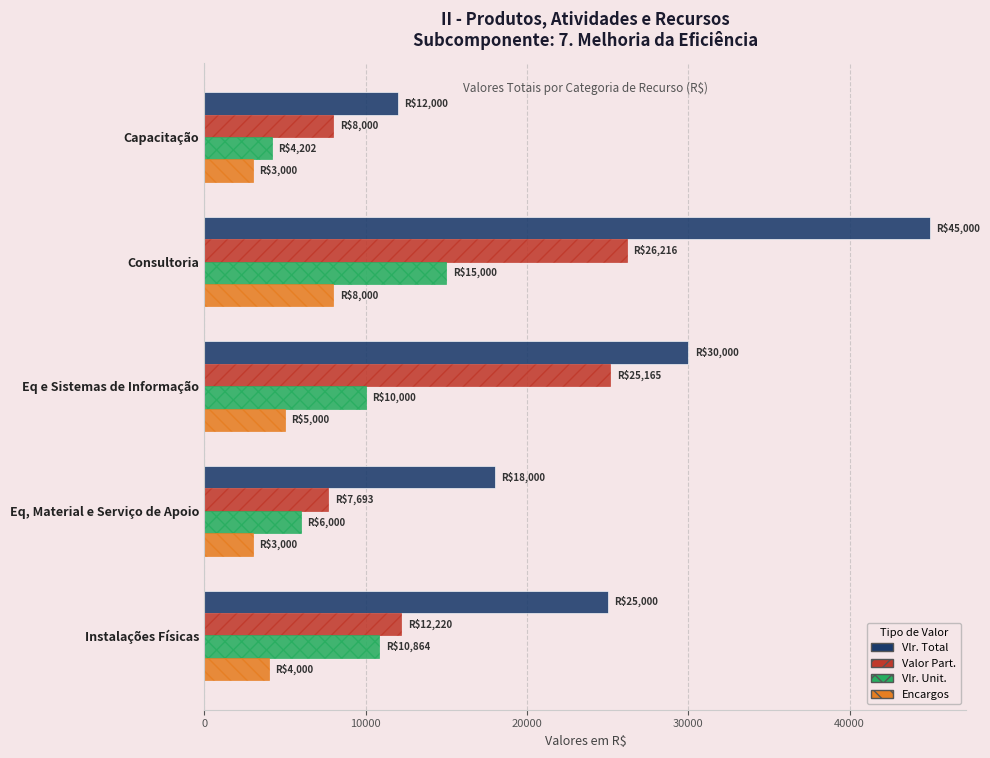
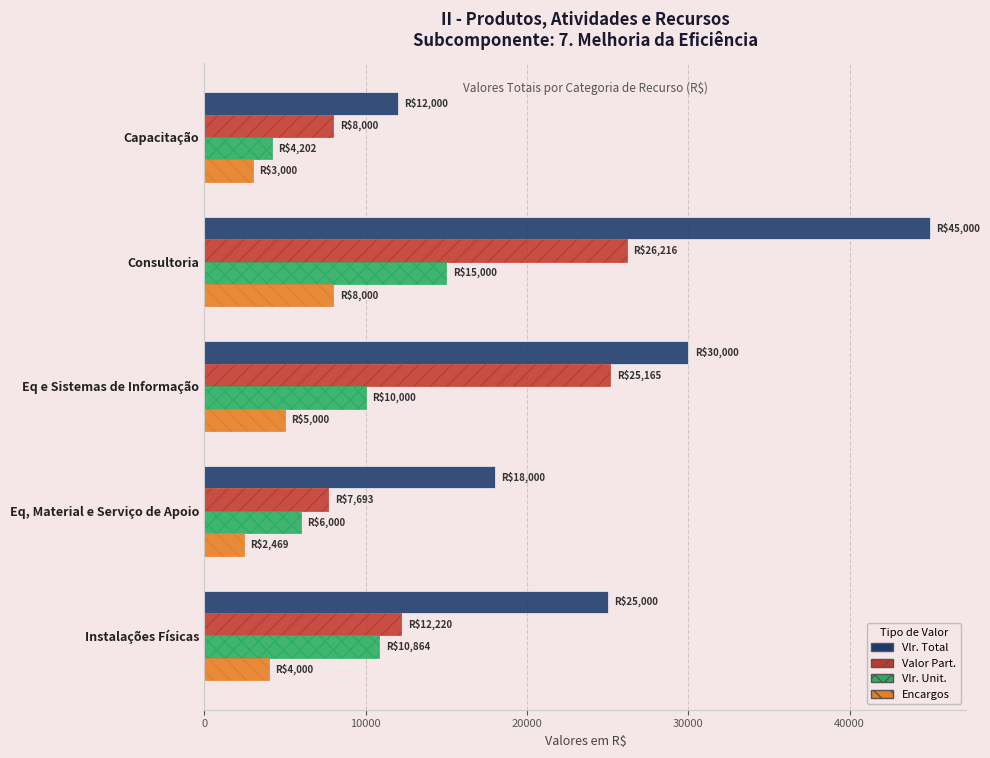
Encargos, Eq, Material e Serviço de Apoio: $3,000 -> $2,469
